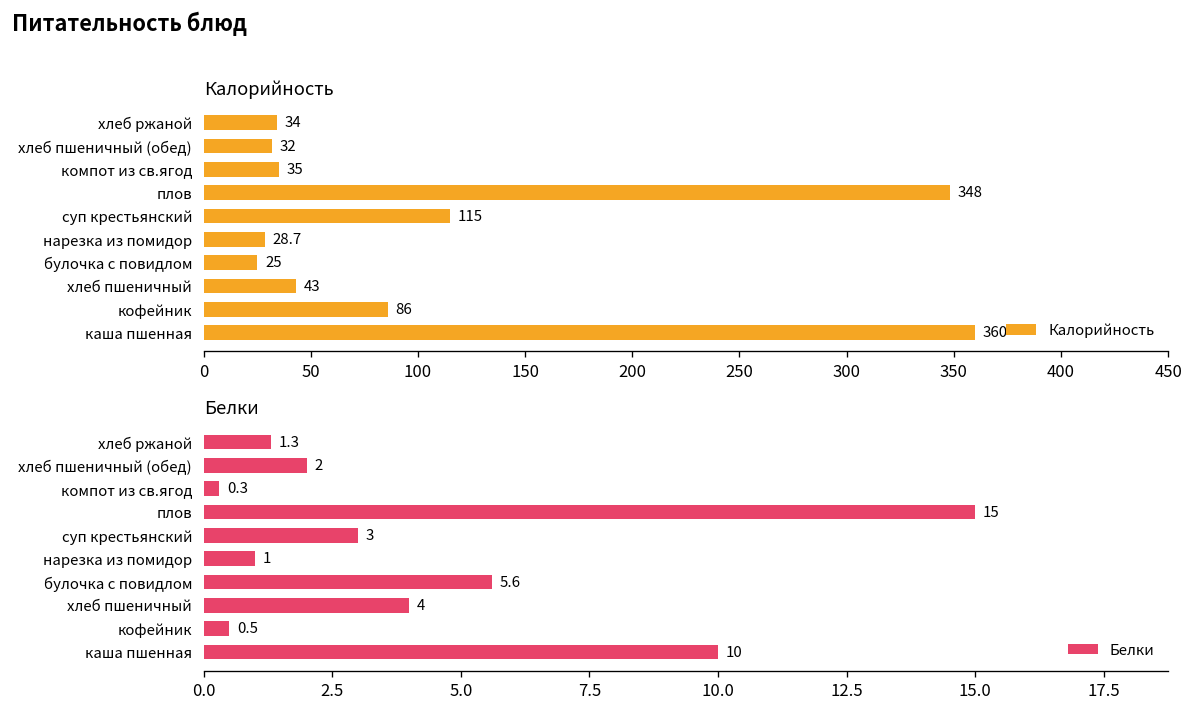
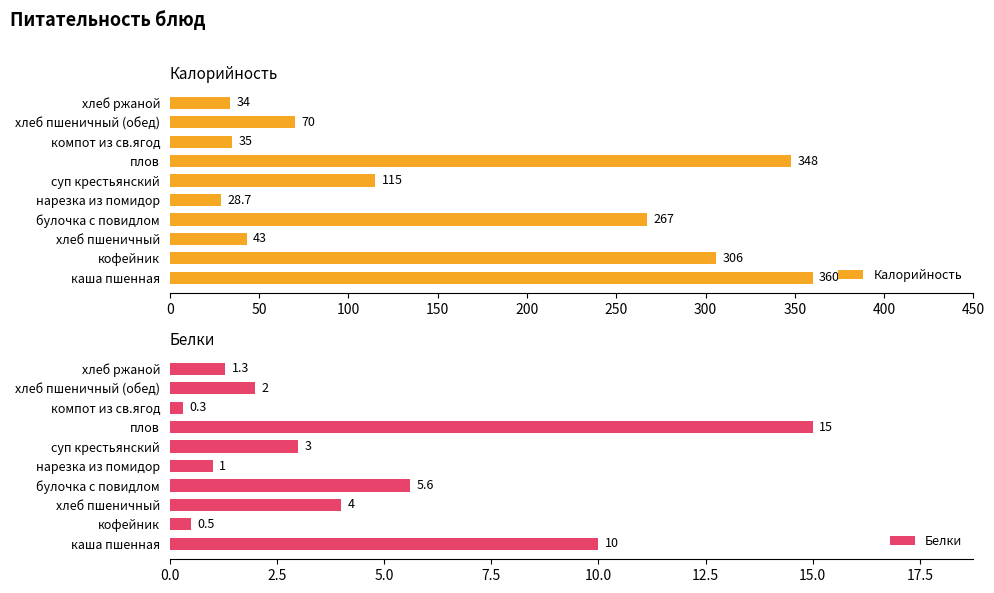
Калорийность, хлеб пшеничный (обед): 32 -> 70
Калорийность, булочка с повидлом: 25 -> 267
Калорийность, кофейник: 86 -> 306
